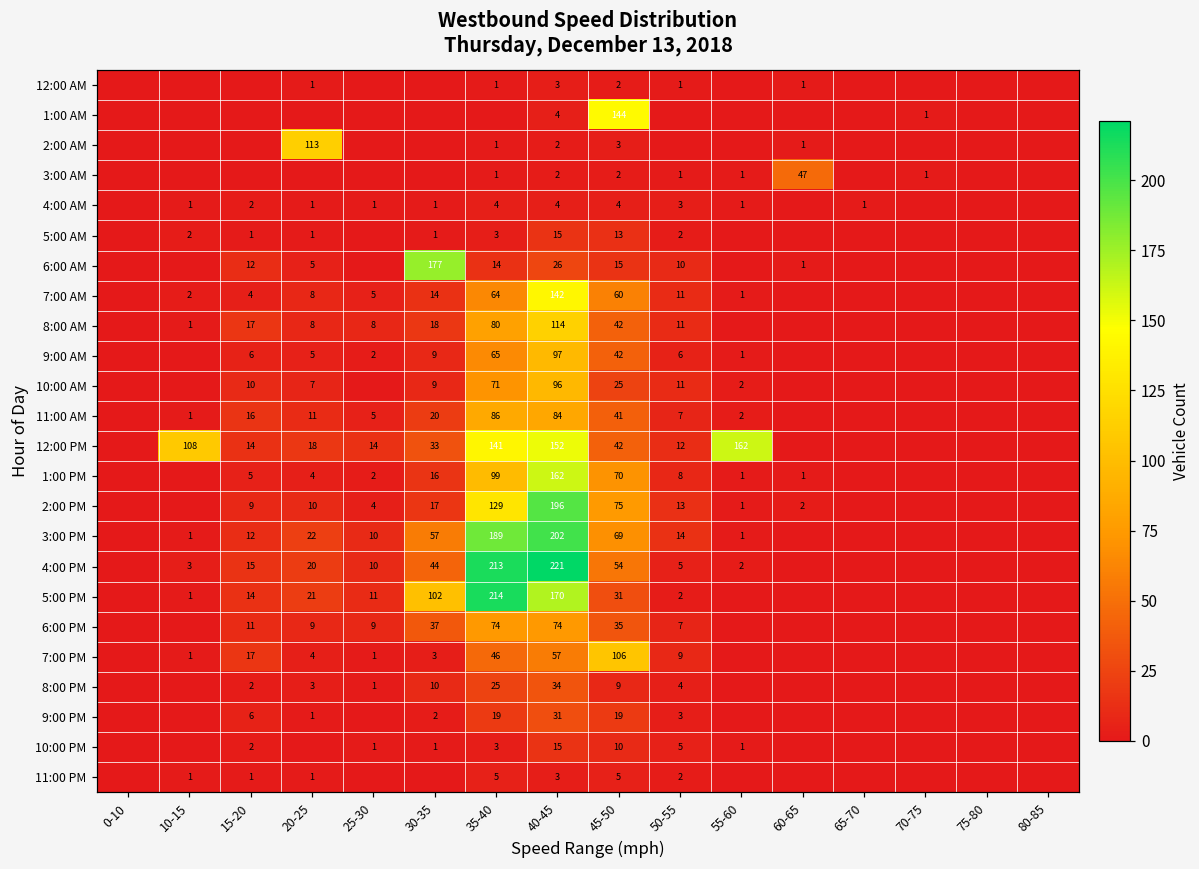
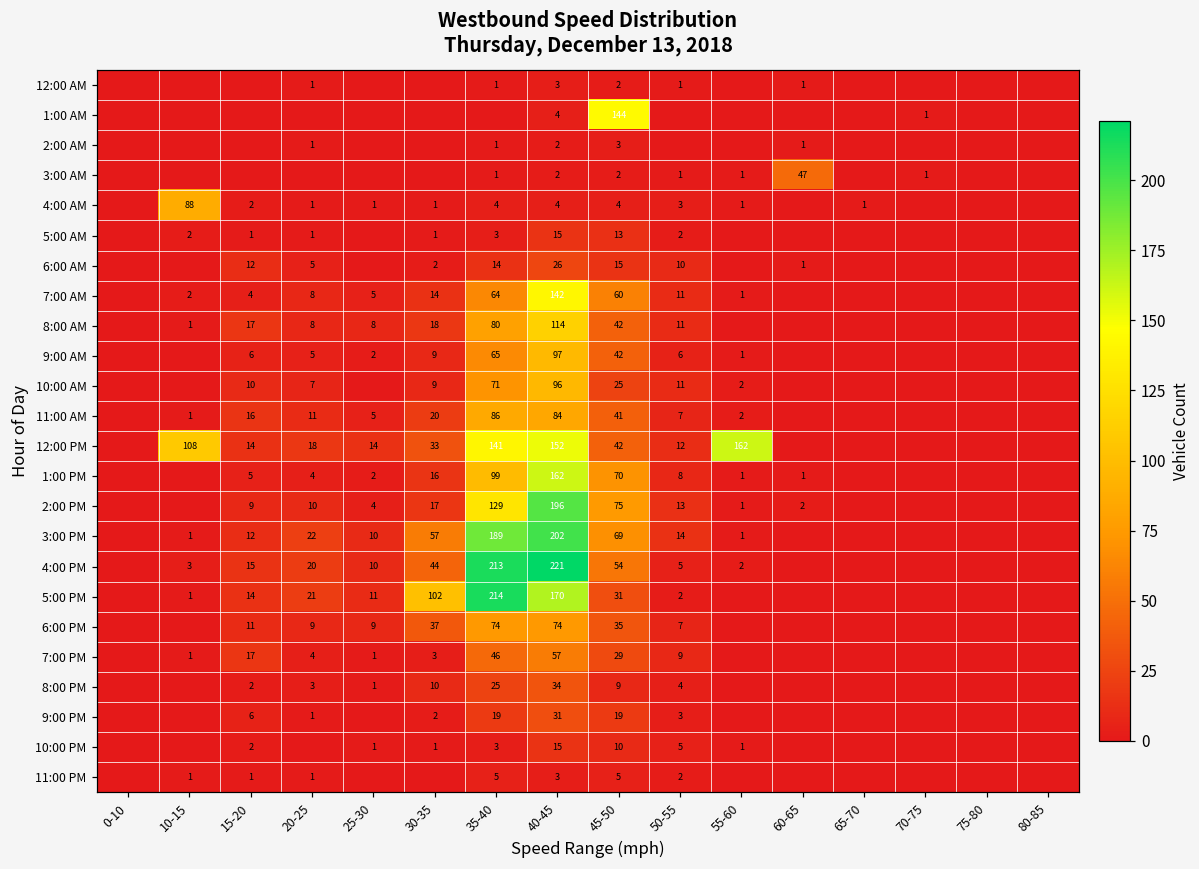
2:00 AM, 20-25: 113 -> 1
4:00 AM, 10-15: 1 -> 88
6:00 AM, 30-35: 177 -> 2
7:00 PM, 45-50: 106 -> 29
